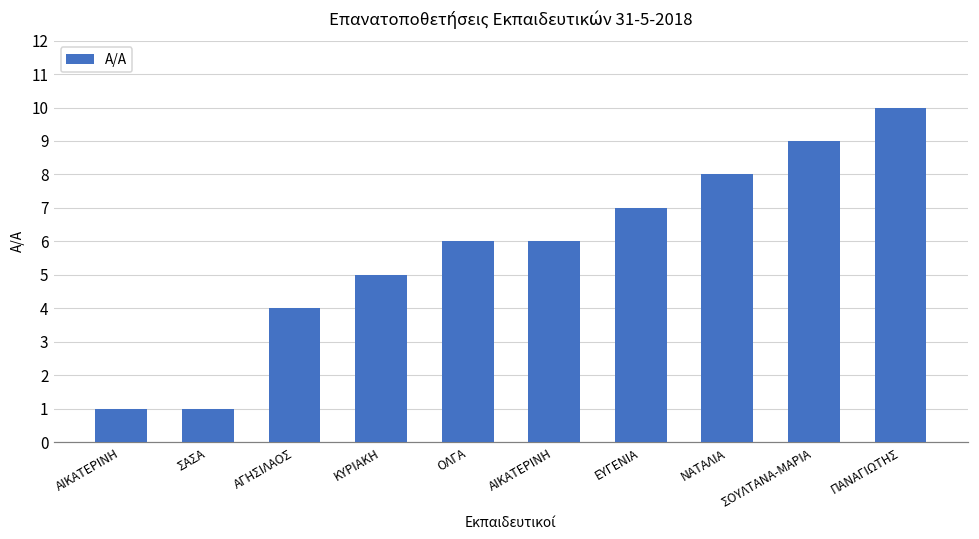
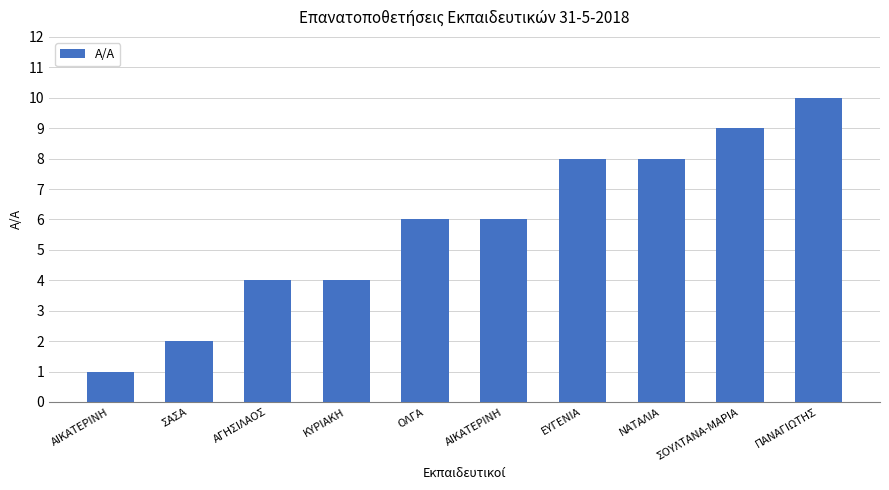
ΣΑΣΑ: 1 -> 2
ΚΥΡΙΑΚΗ: 5 -> 4
ΕΥΓΕΝΙΑ: 7 -> 8
